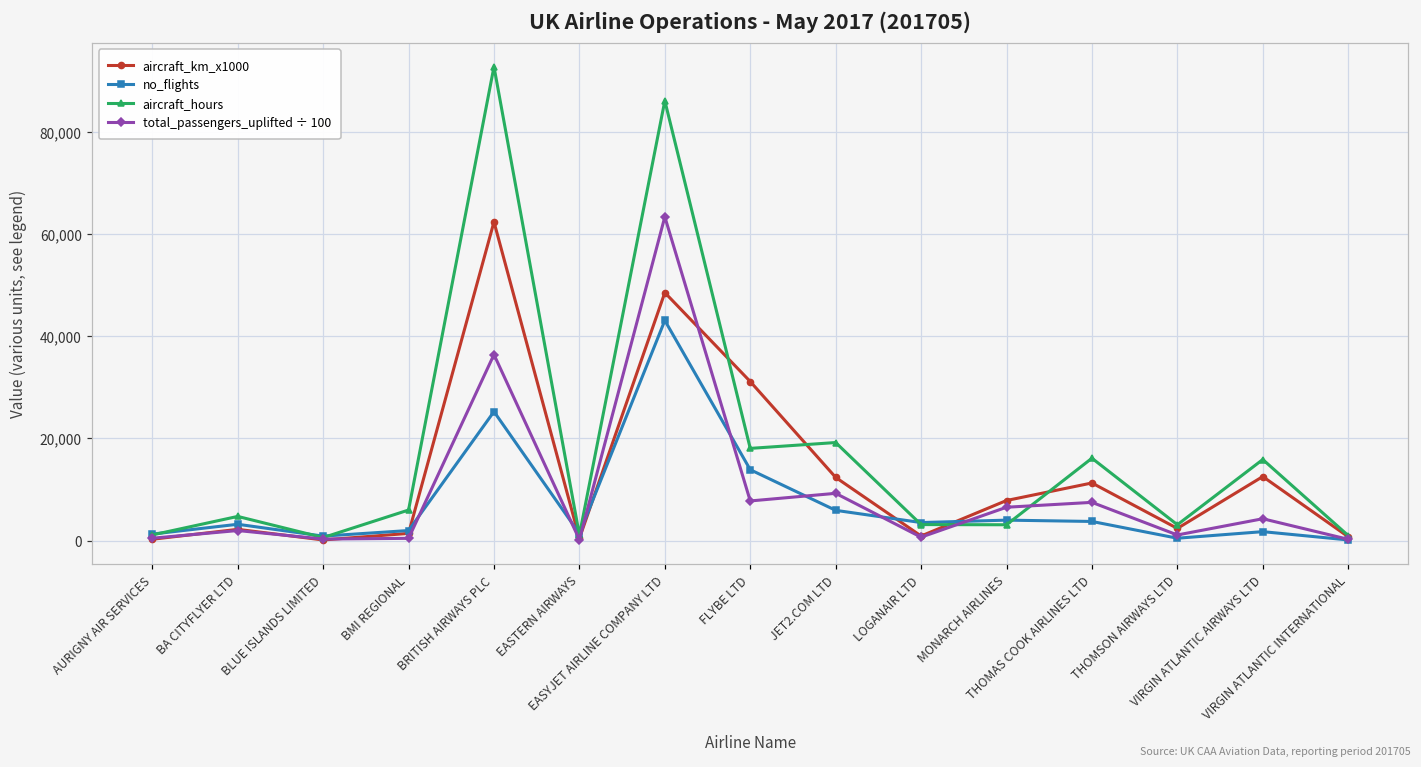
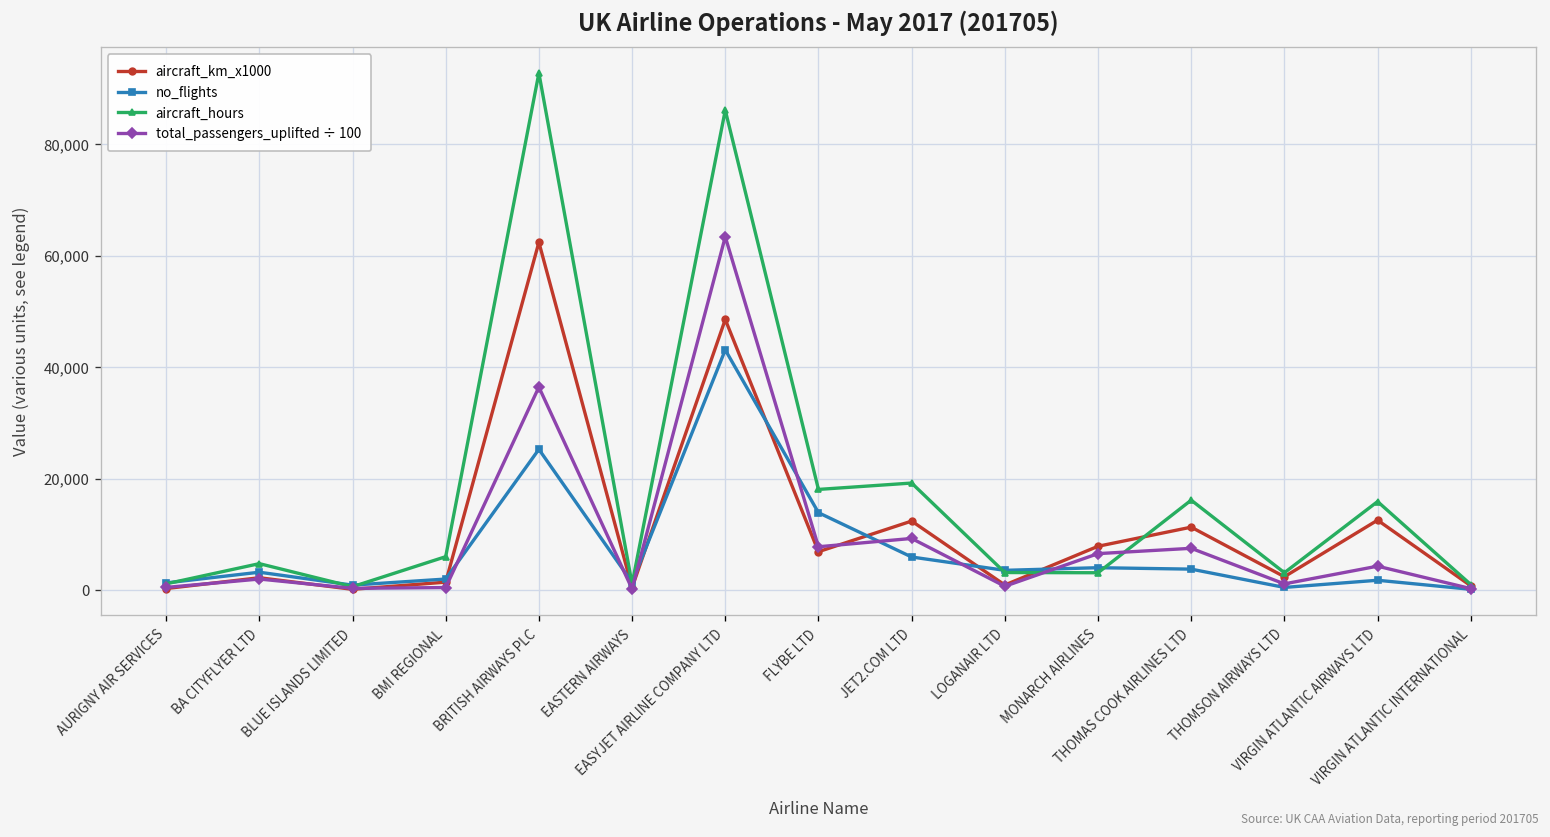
aircraft_km_x1000, FLYBE LTD: 31,000 -> 7,000
